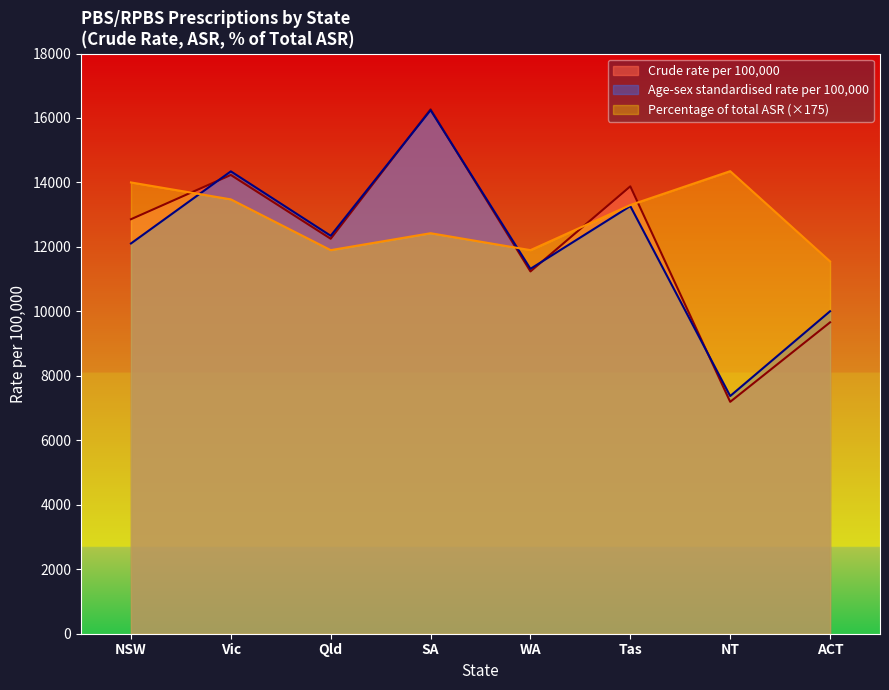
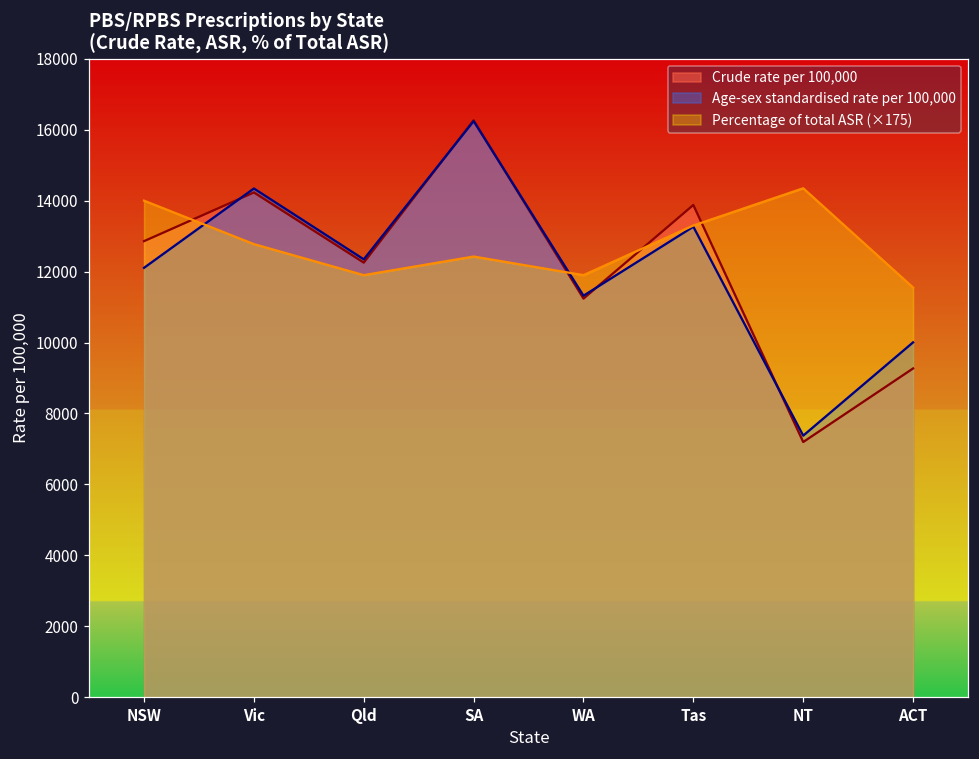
Percentage of total ASR (×175), Vic: 13500 -> 12800
Crude rate per 100,000, ACT: 9700 -> 9300
